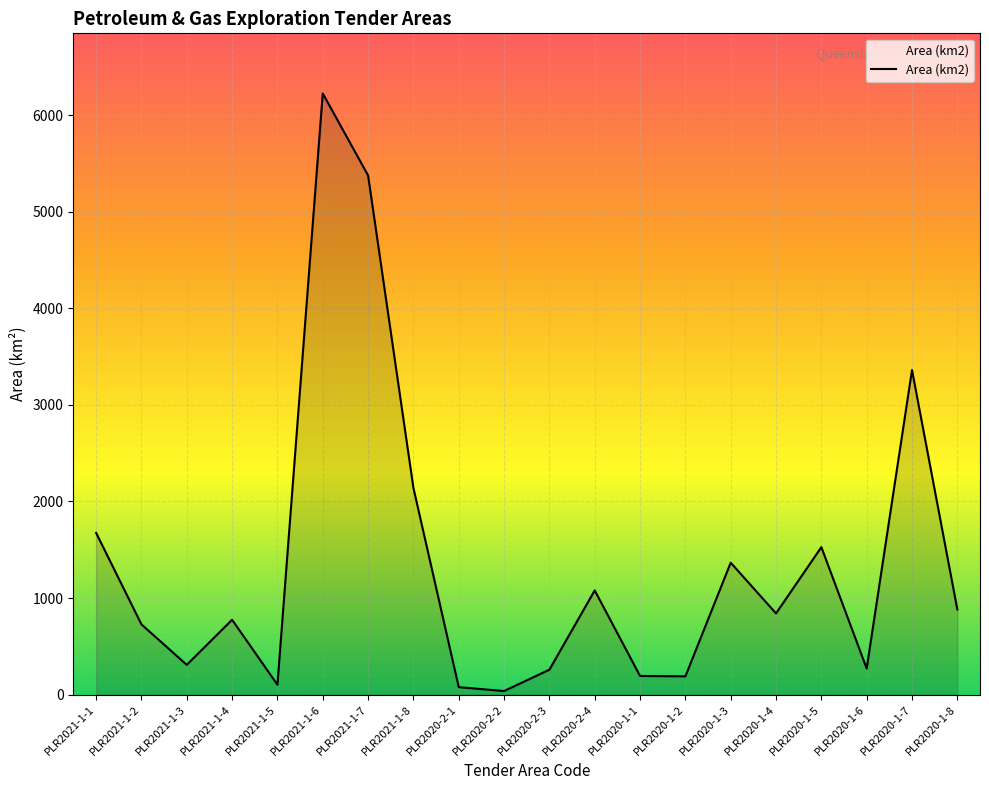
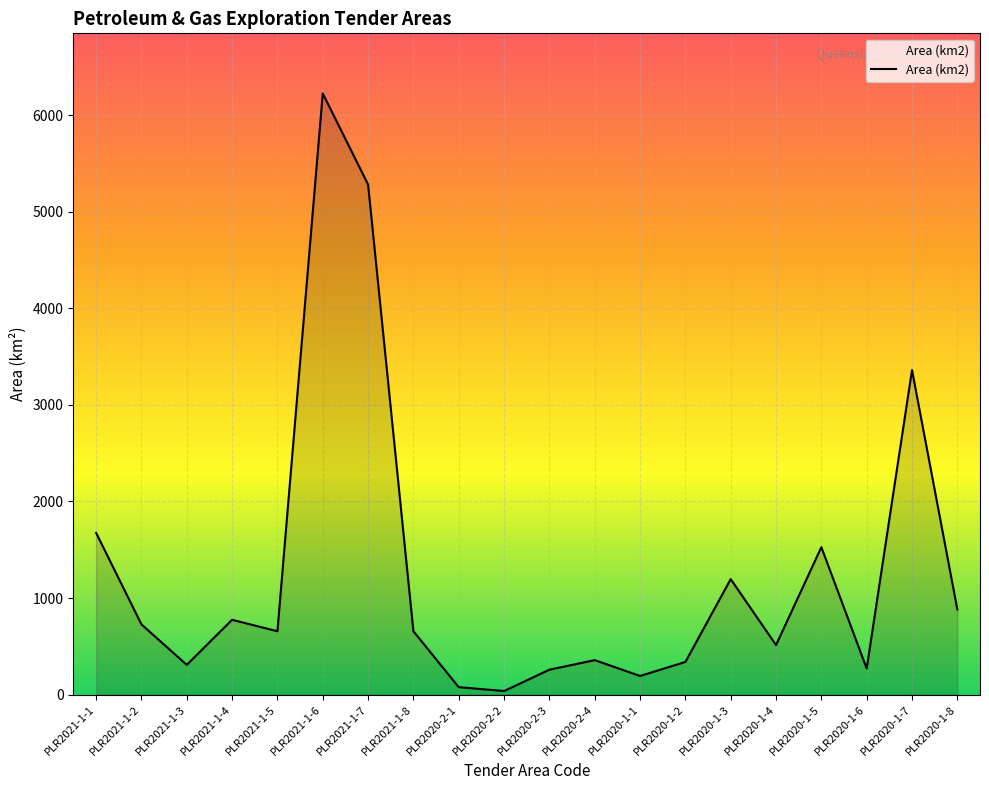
PLR2021-1-5: 100 -> 700
PLR2021-1-7: 5400 -> 5300
PLR2021-1-8: 2100 -> 700
PLR2020-2-4: 1100 -> 400
PLR2020-1-2: 200 -> 300
PLR2020-1-3: 1400 -> 1200
PLR2020-1-4: 800 -> 500
